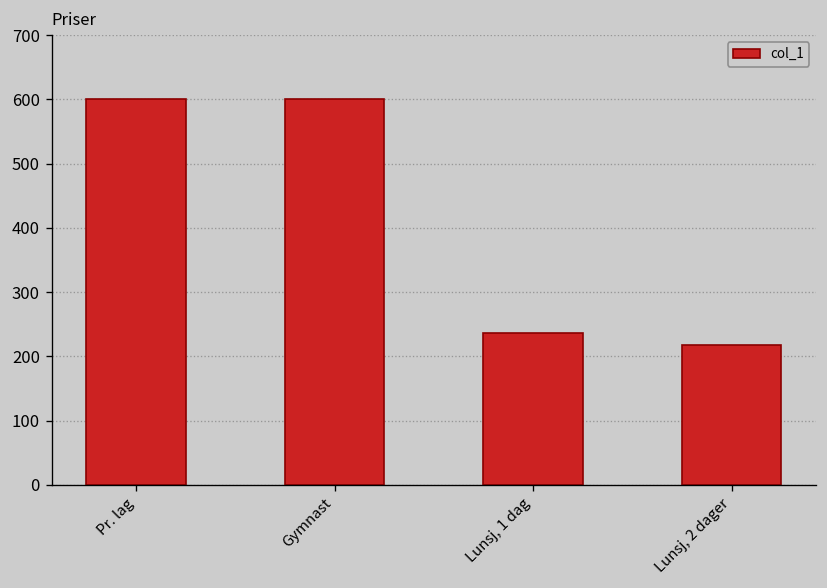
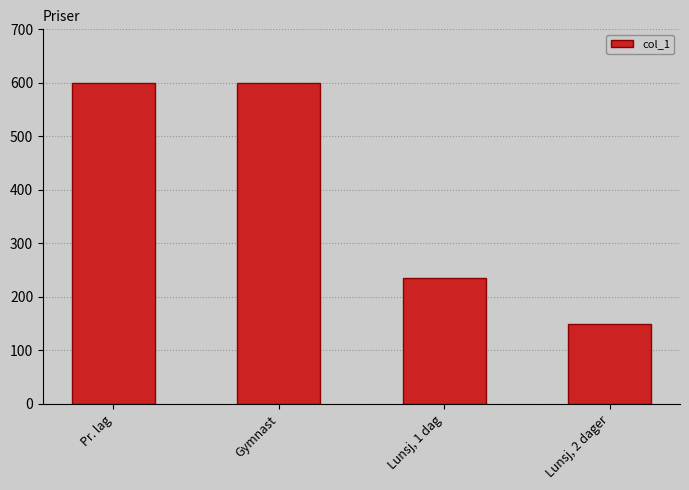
Lunsj, 2 dager: 220 -> 150
